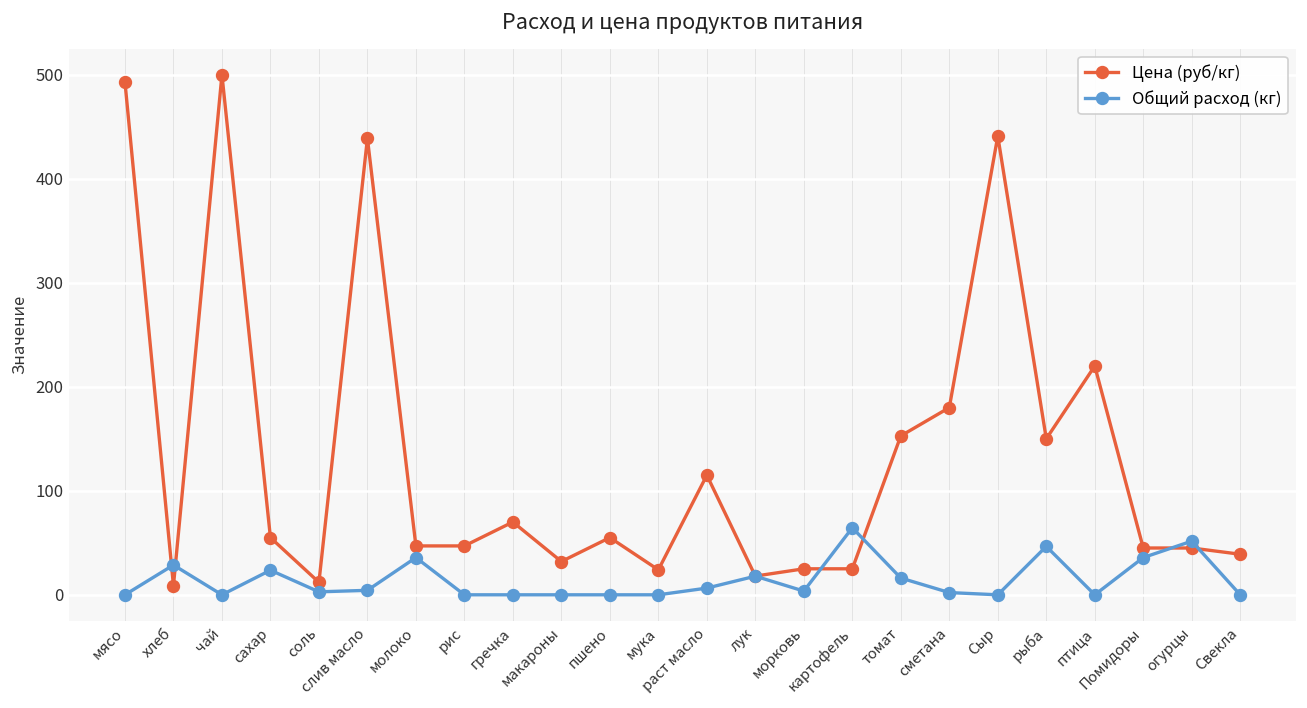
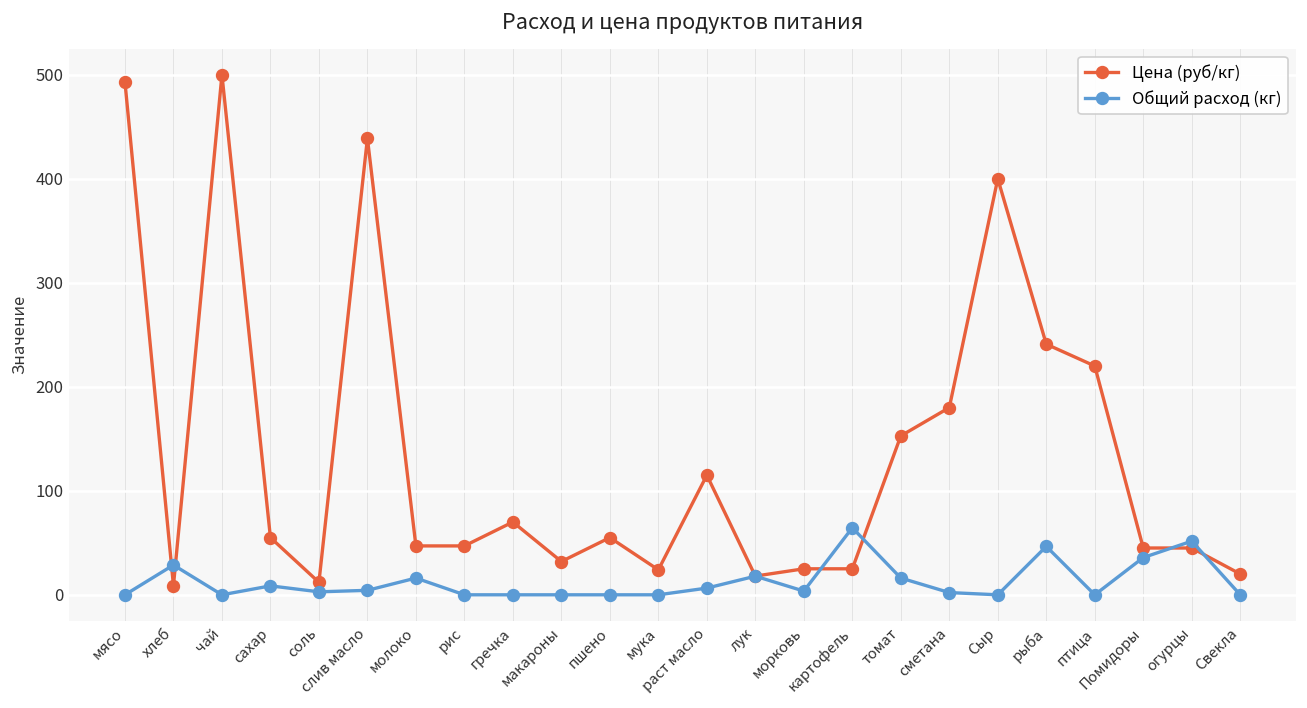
Общий расход (кг), сахар: 20 -> 10
Общий расход (кг), молоко: 40 -> 20
Цена (руб/кг), Сыр: 440 -> 400
Цена (руб/кг), рыба: 150 -> 240
Цена (руб/кг), Свекла: 40 -> 20
